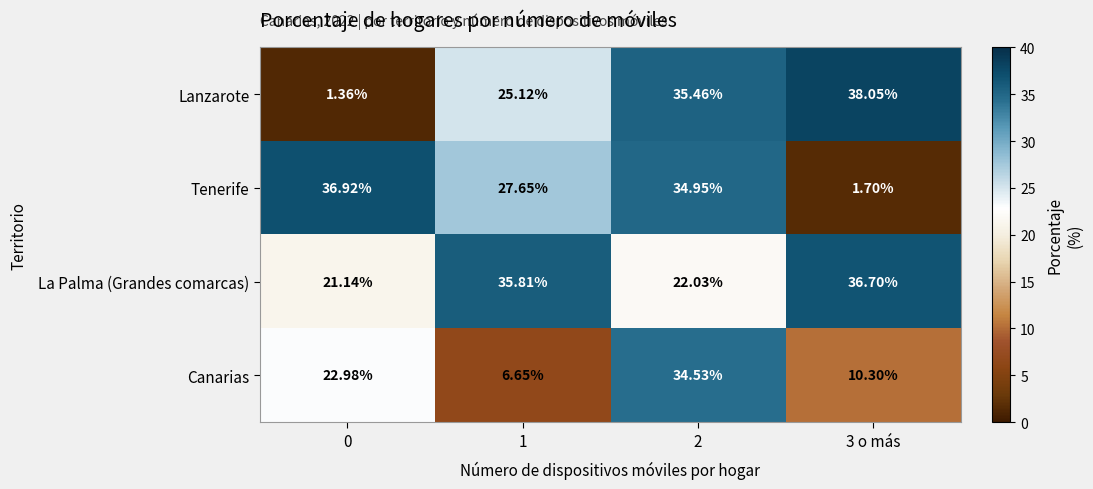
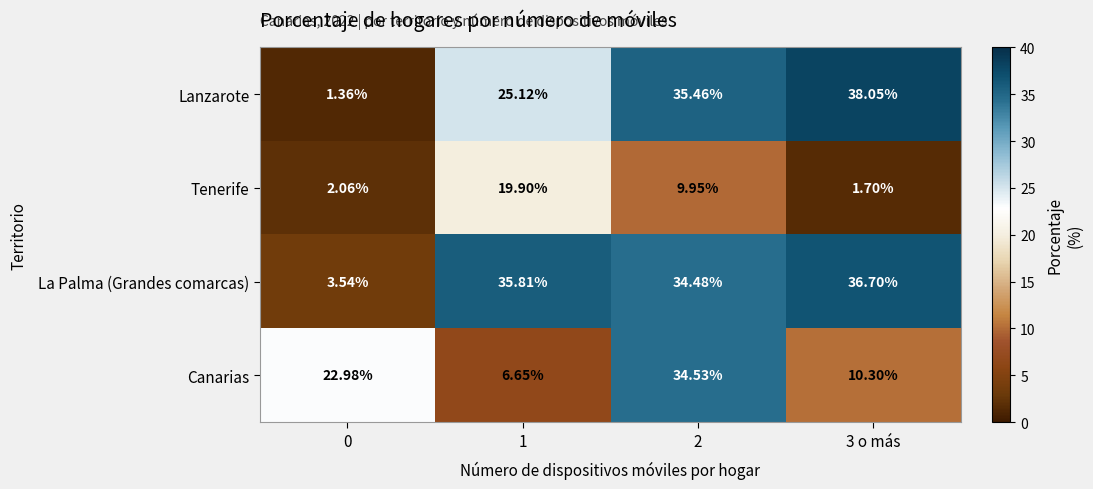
Tenerife, 0: 36.92% -> 2.06%
Tenerife, 1: 27.65% -> 19.90%
Tenerife, 2: 34.95% -> 9.95%
La Palma (Grandes comarcas), 0: 21.14% -> 3.54%
La Palma (Grandes comarcas), 2: 22.03% -> 34.48%
